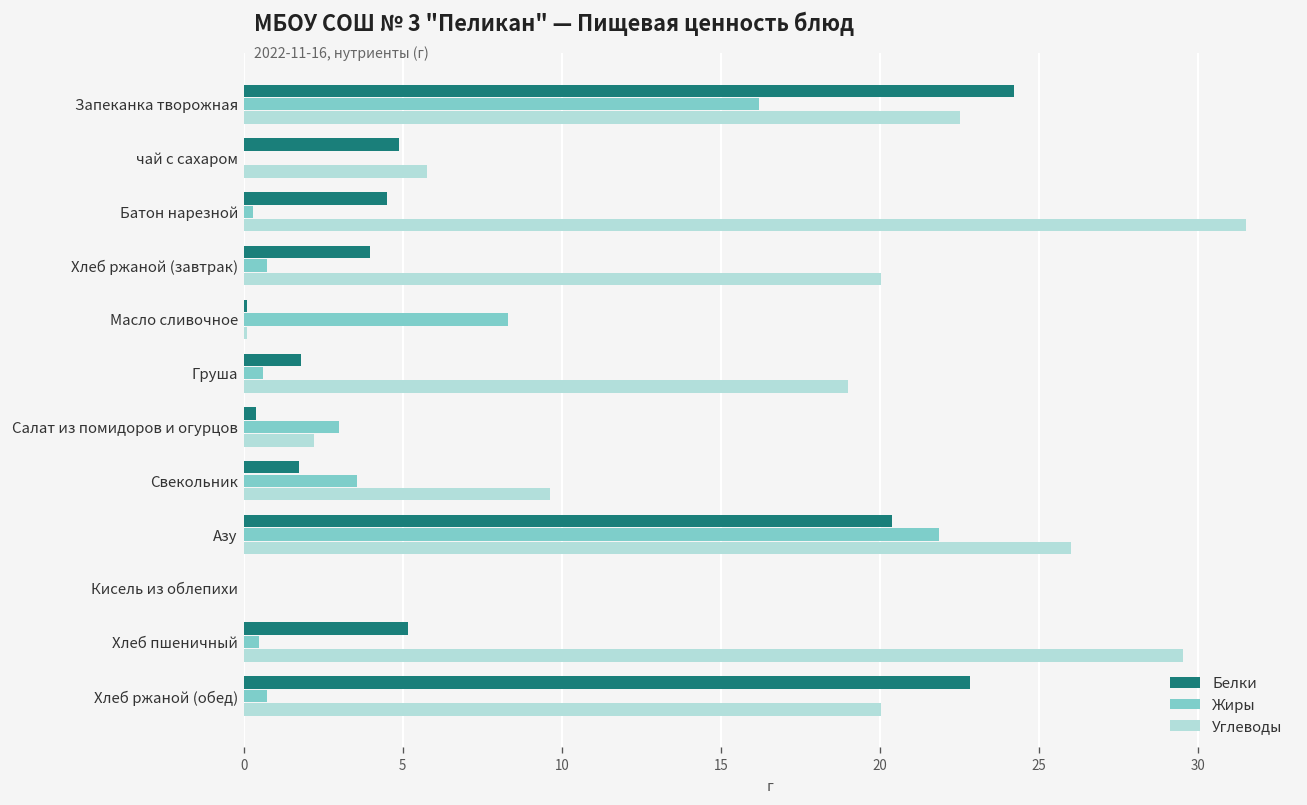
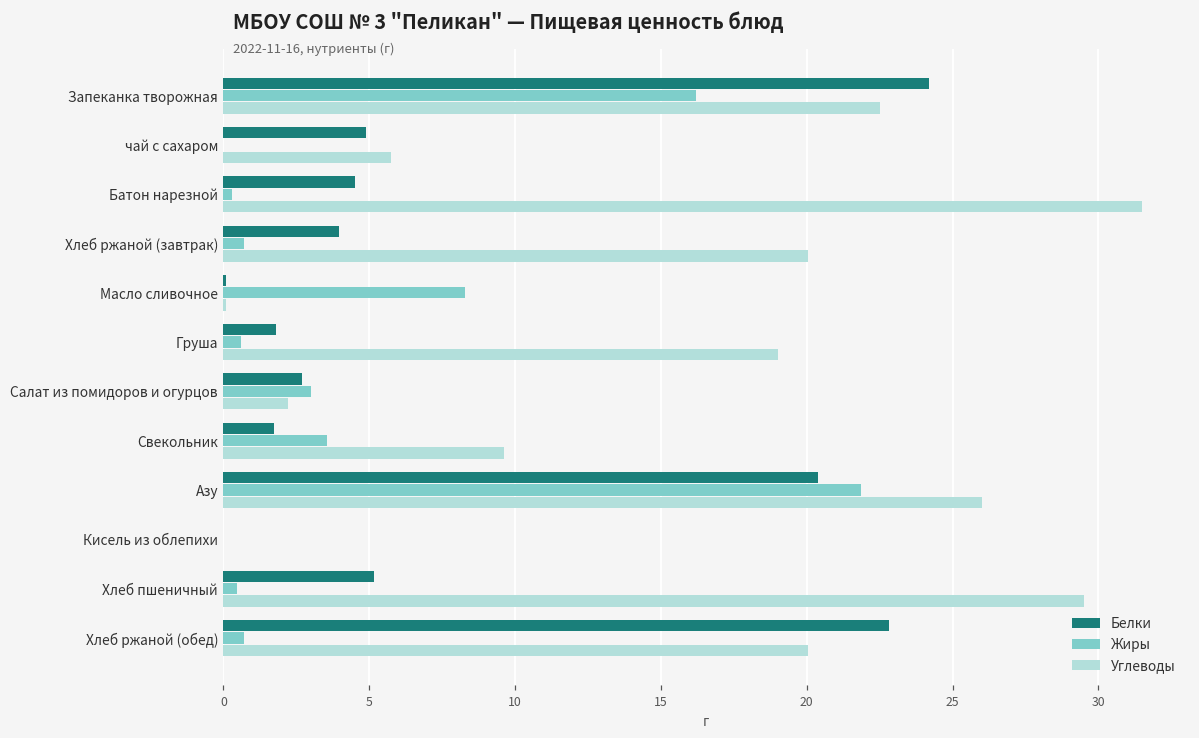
Белки, Салат из помидоров и огурцов: 0.4 -> 2.7
